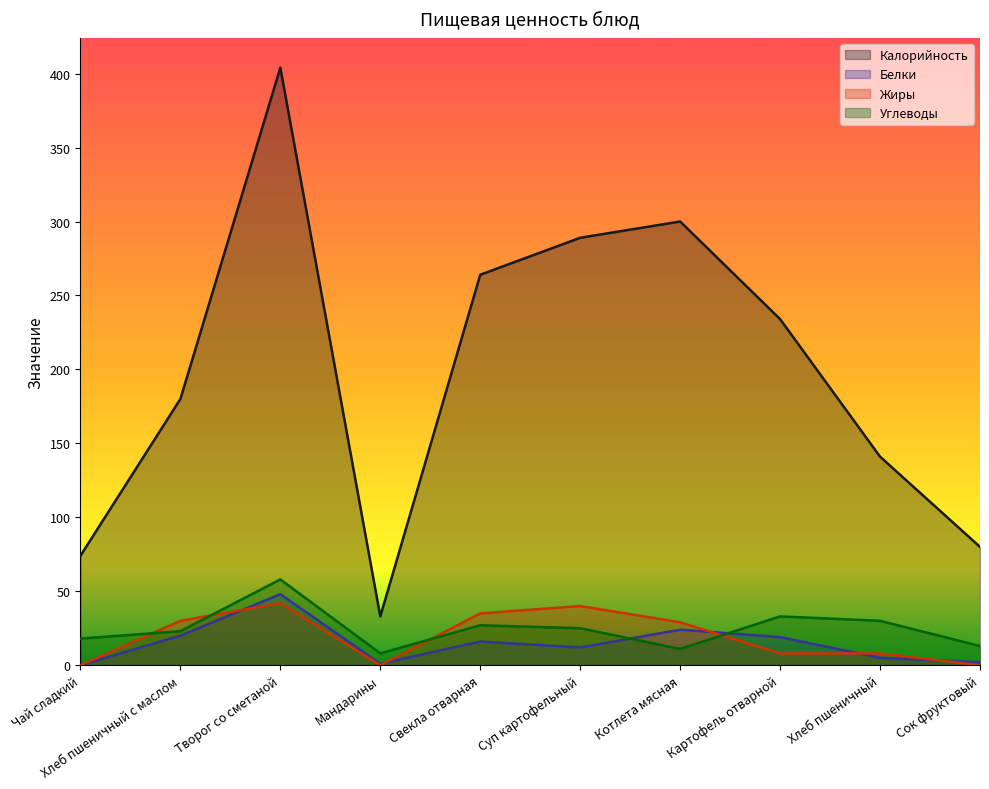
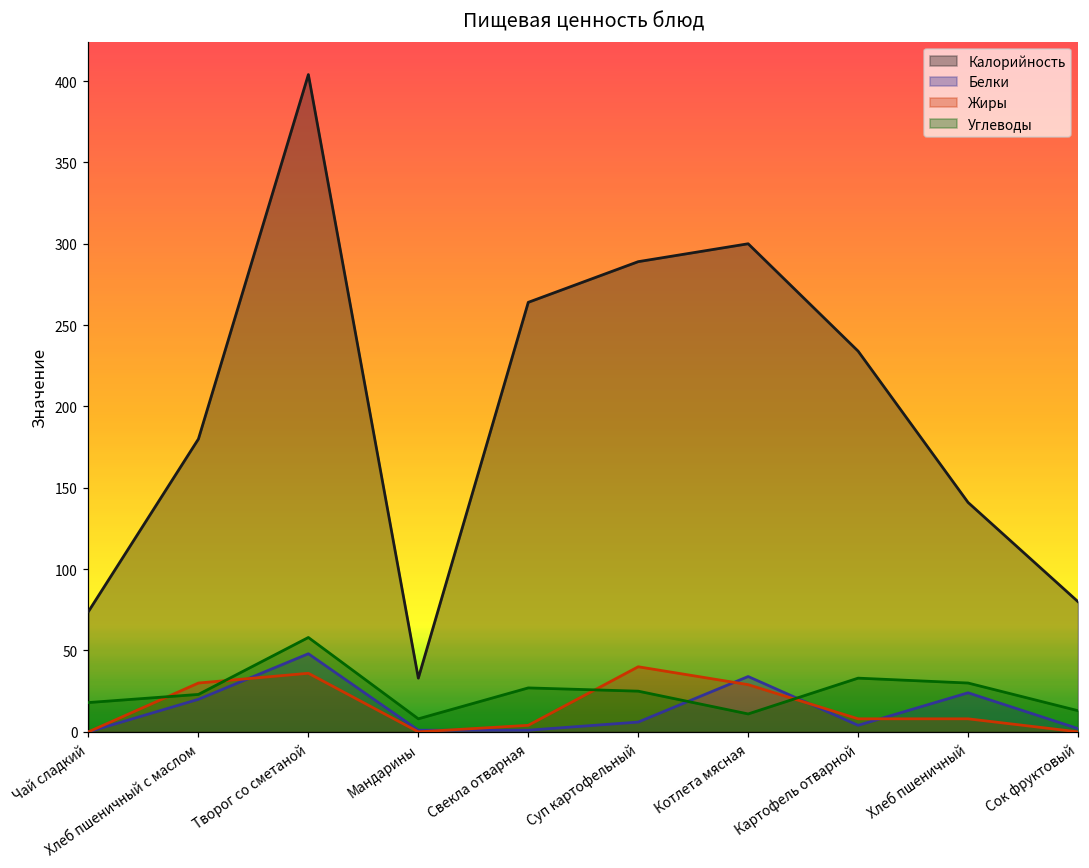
Жиры, Творог со сметаной: 42 -> 36
Белки, Свекла отварная: 16 -> 1
Жиры, Свекла отварная: 35 -> 4
Белки, Суп картофельный: 12 -> 6
Белки, Котлета мясная: 24 -> 34
Белки, Картофель отварной: 19 -> 4
Белки, Хлеб пшеничный: 5 -> 24
